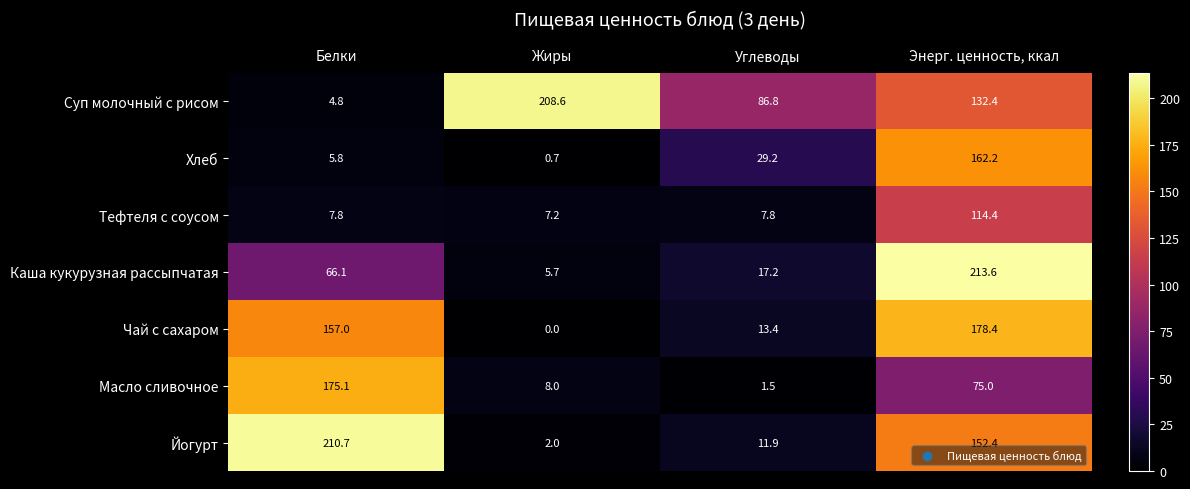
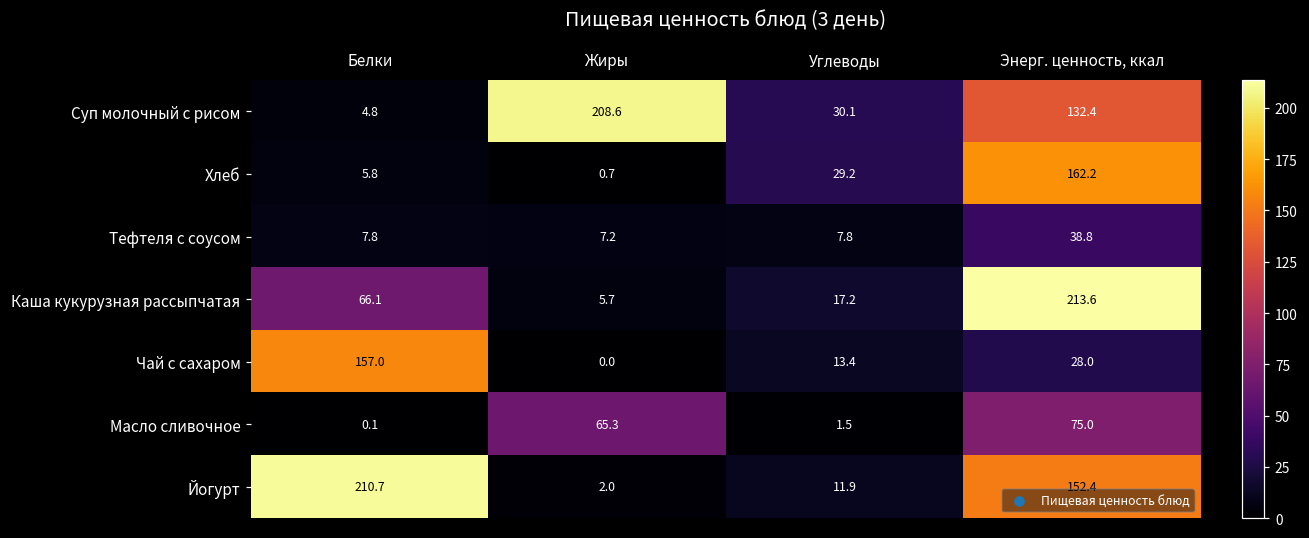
Суп молочный с рисом, Углеводы: 86.8 -> 30.1
Тефтеля с соусом, Энерг. ценность, ккал: 114.4 -> 38.8
Чай с сахаром, Энерг. ценность, ккал: 178.4 -> 28.0
Масло сливочное, Белки: 175.1 -> 0.1
Масло сливочное, Жиры: 8.0 -> 65.3
